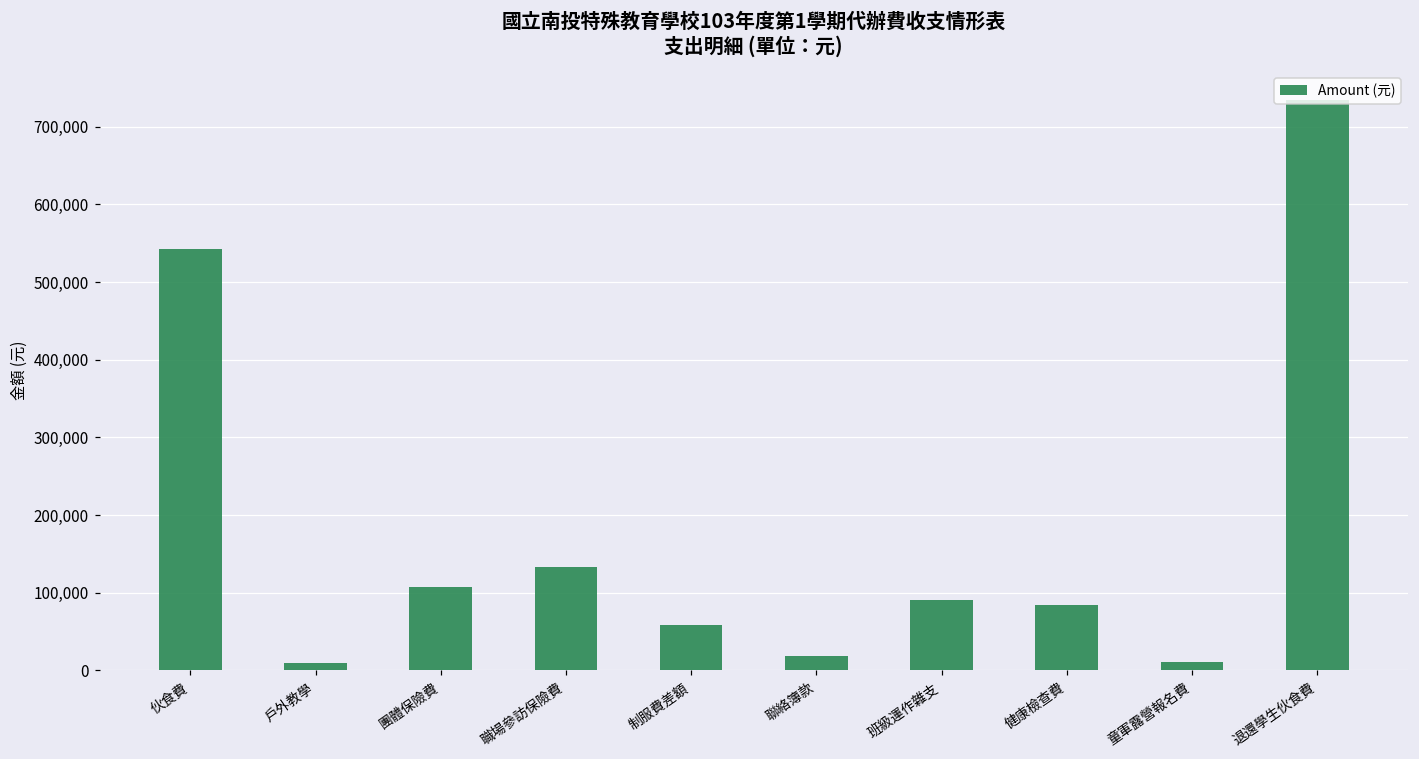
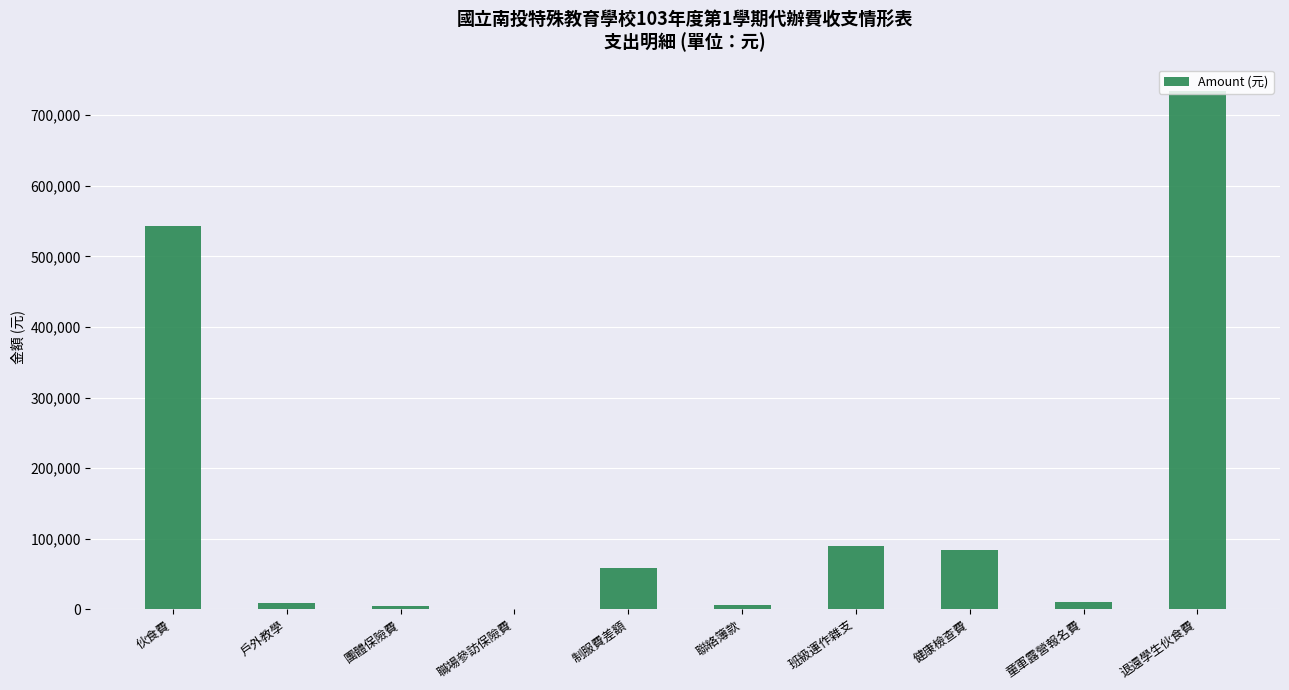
團體保險費: 110,000 -> 0
職場參訪保險費: 130,000 -> 0
聯絡簿款: 20,000 -> 10,000
